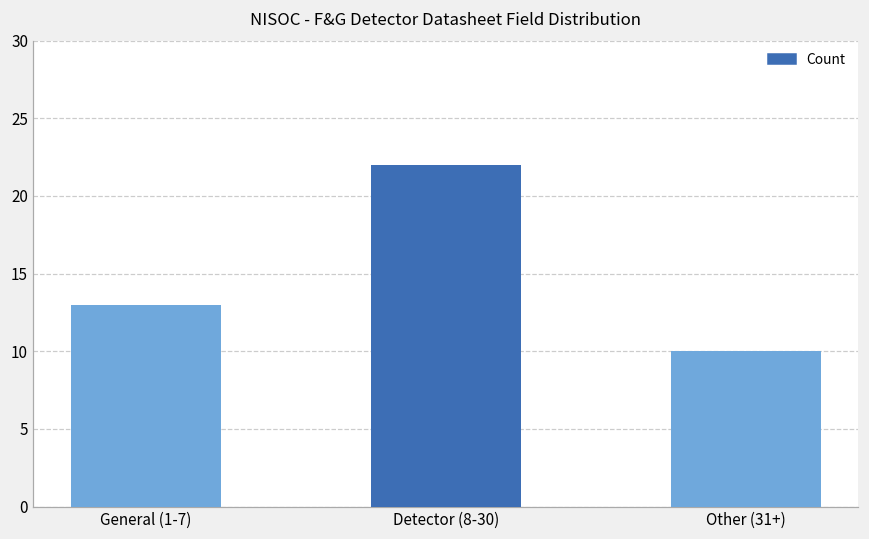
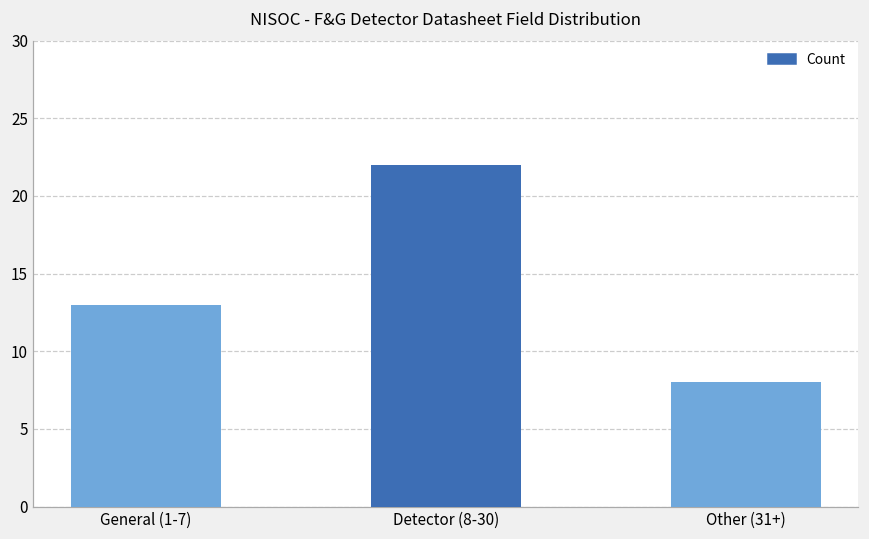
Other (31+): 10 -> 8
